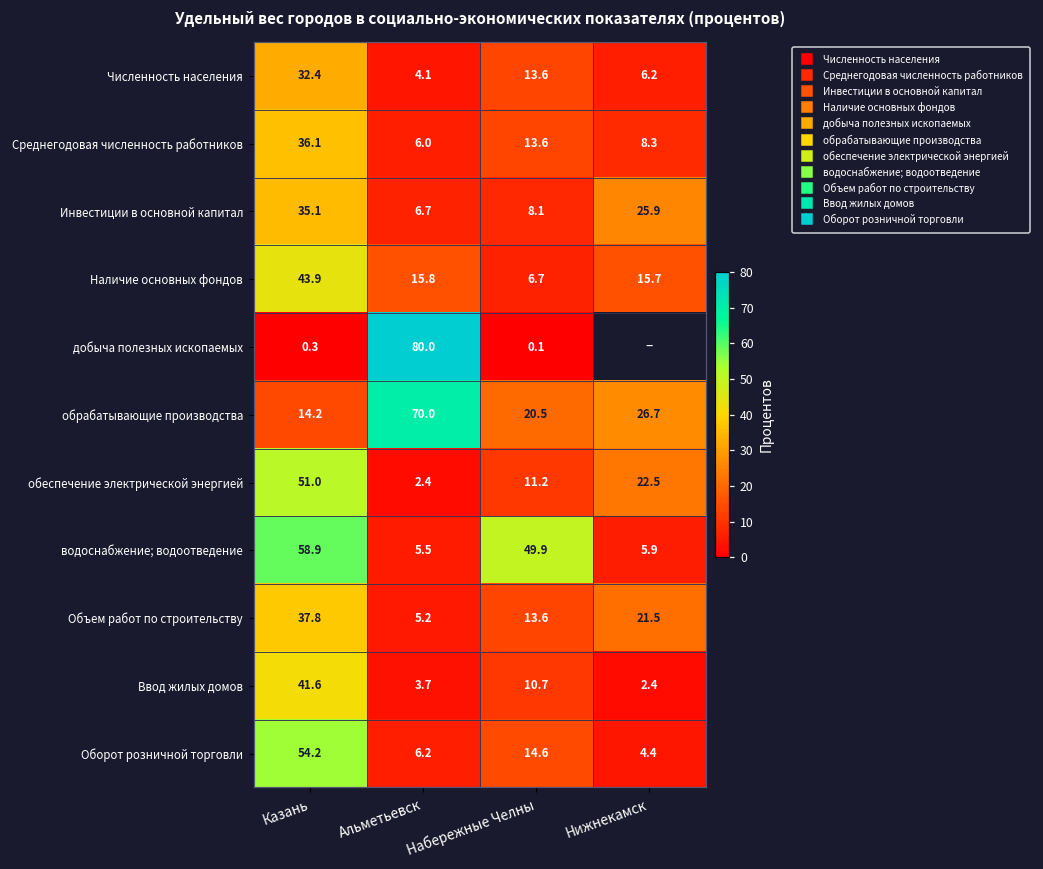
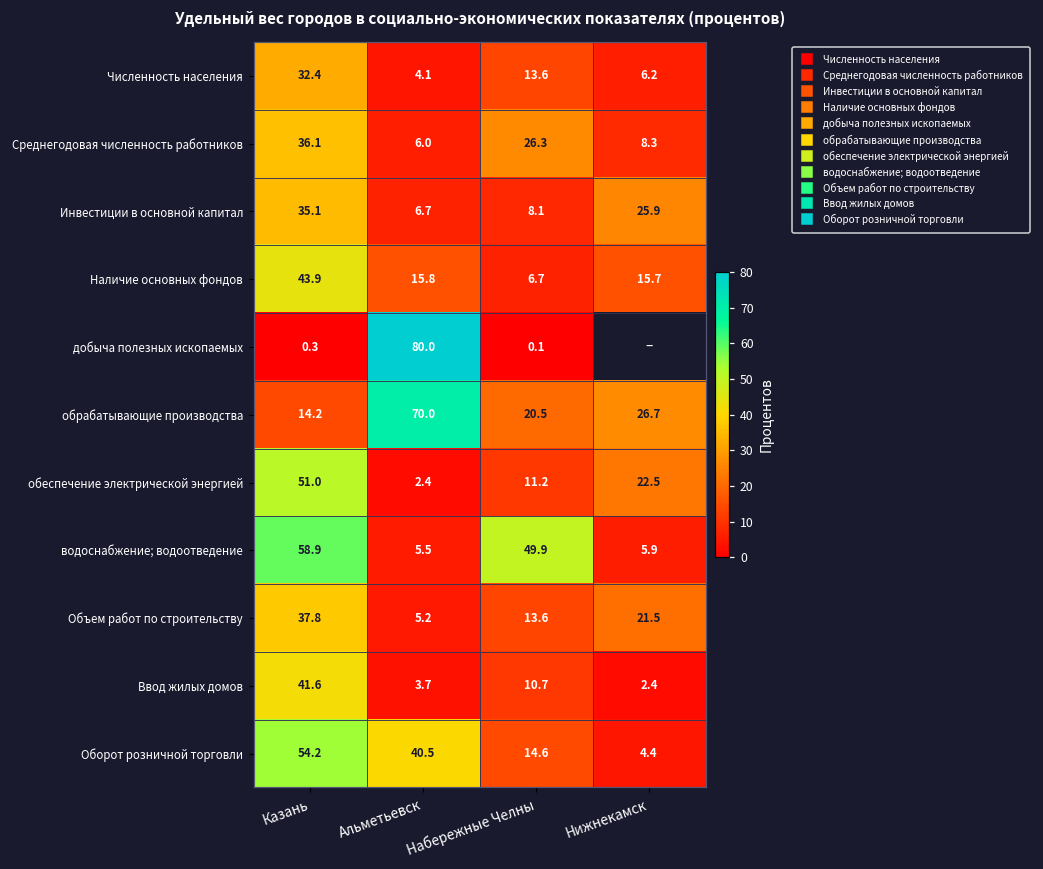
Среднегодовая численность работников, Набережные Челны: 13.6 -> 26.3
Оборот розничной торговли, Альметьевск: 6.2 -> 40.5
